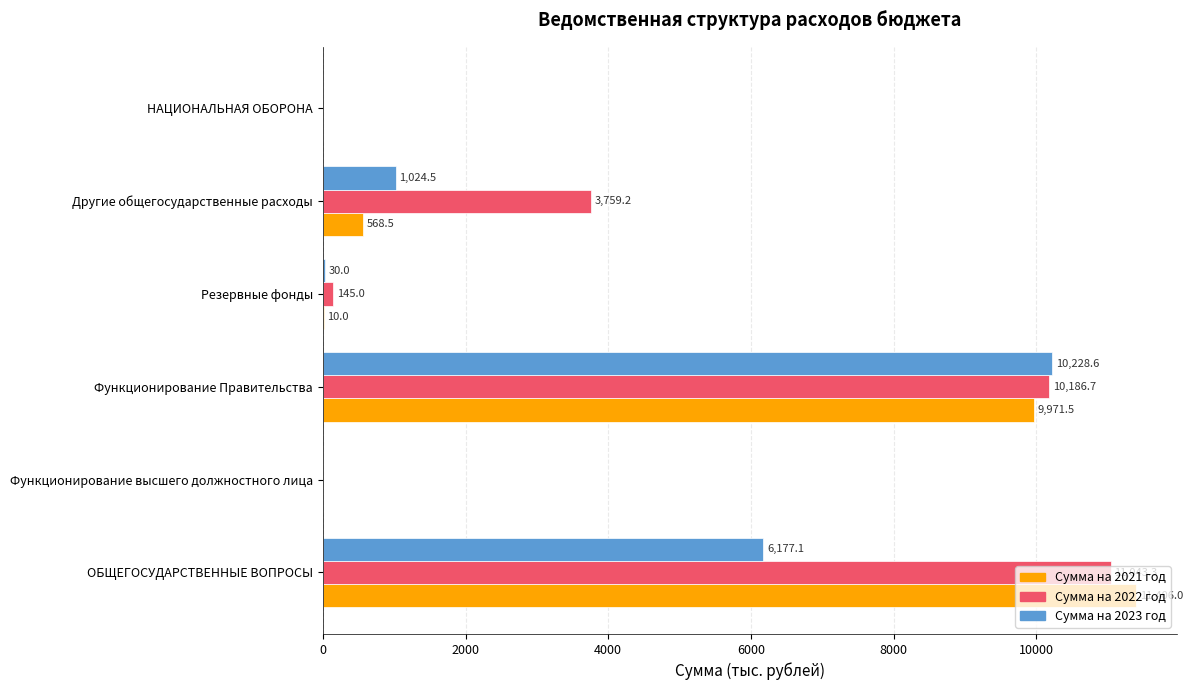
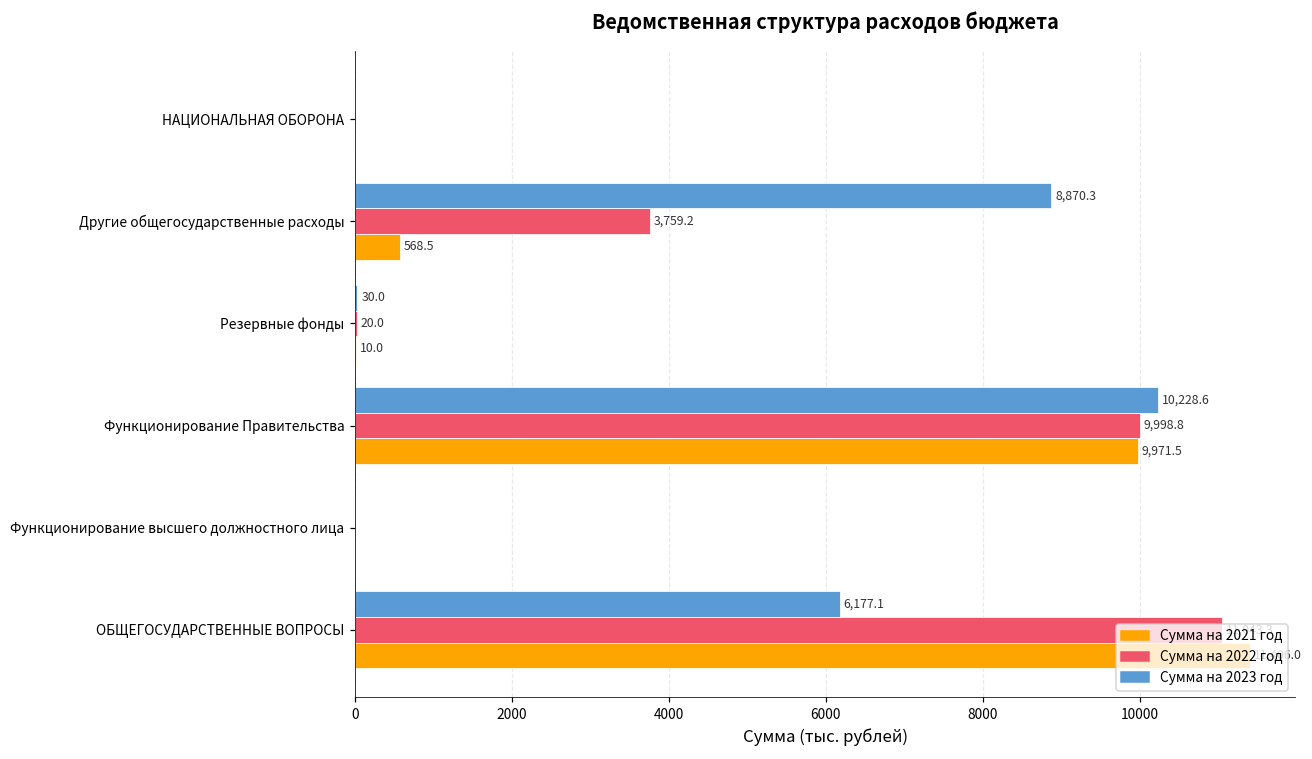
Сумма на 2023 год, Другие общегосударственные расходы: 1,024.5 -> 8,870.3
Сумма на 2022 год, Резервные фонды: 145.0 -> 20.0
Сумма на 2022 год, Функционирование Правительства: 10,186.7 -> 9,998.8
